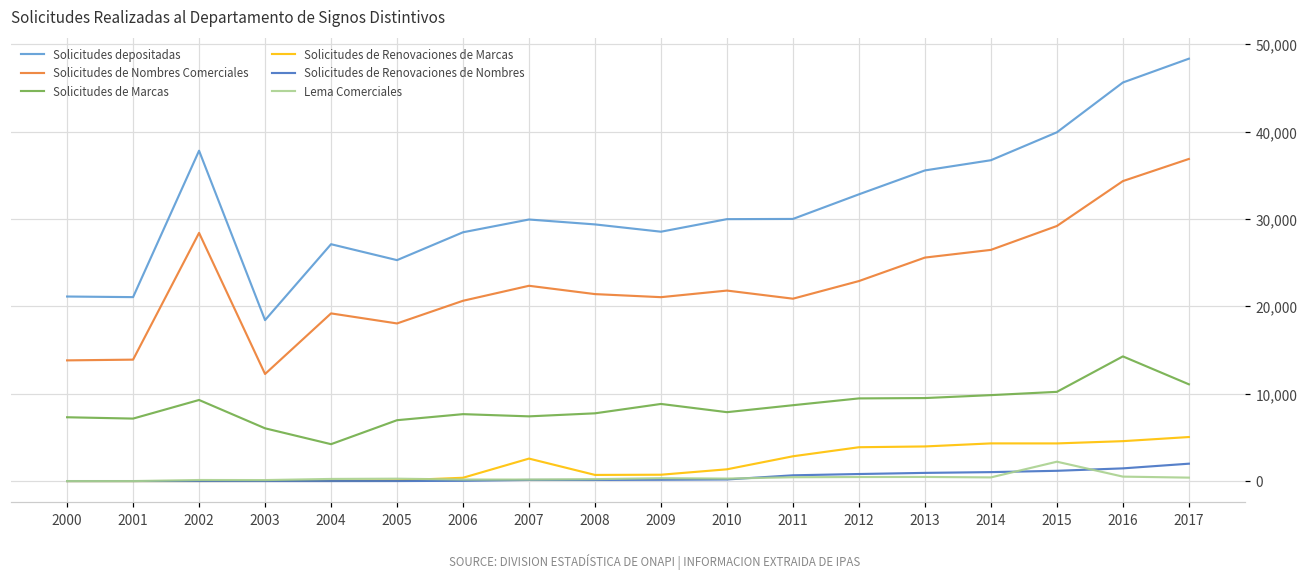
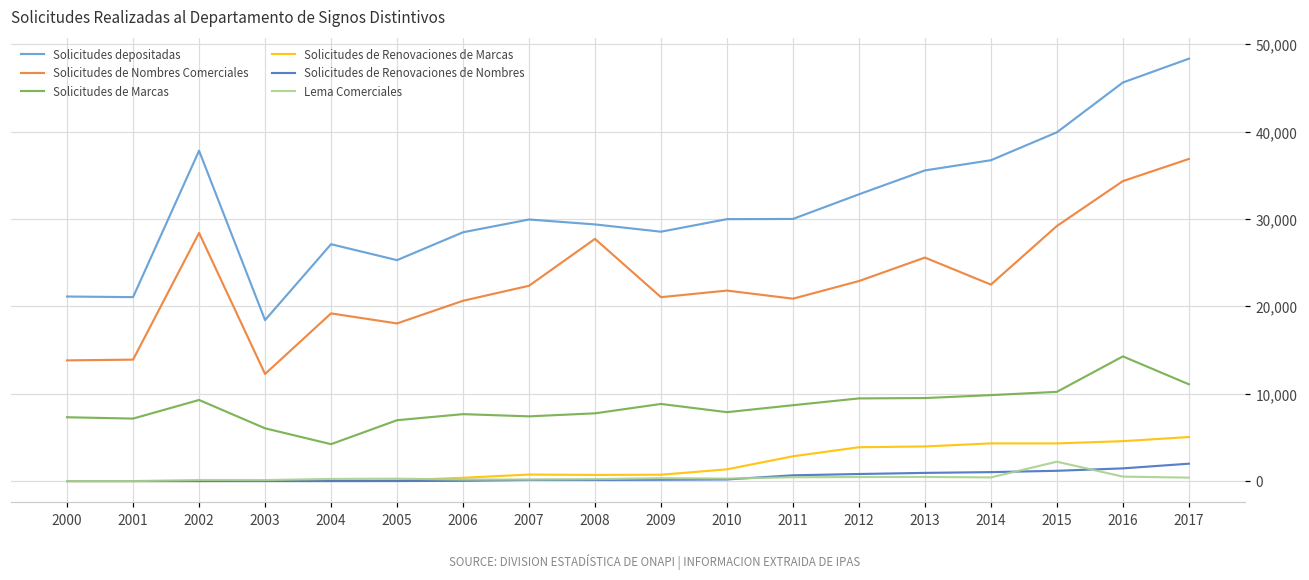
Solicitudes de Renovaciones de Marcas, 2007: 3,000 -> 1,000
Solicitudes de Nombres Comerciales, 2008: 21,000 -> 28,000
Solicitudes de Nombres Comerciales, 2014: 26,000 -> 22,000
